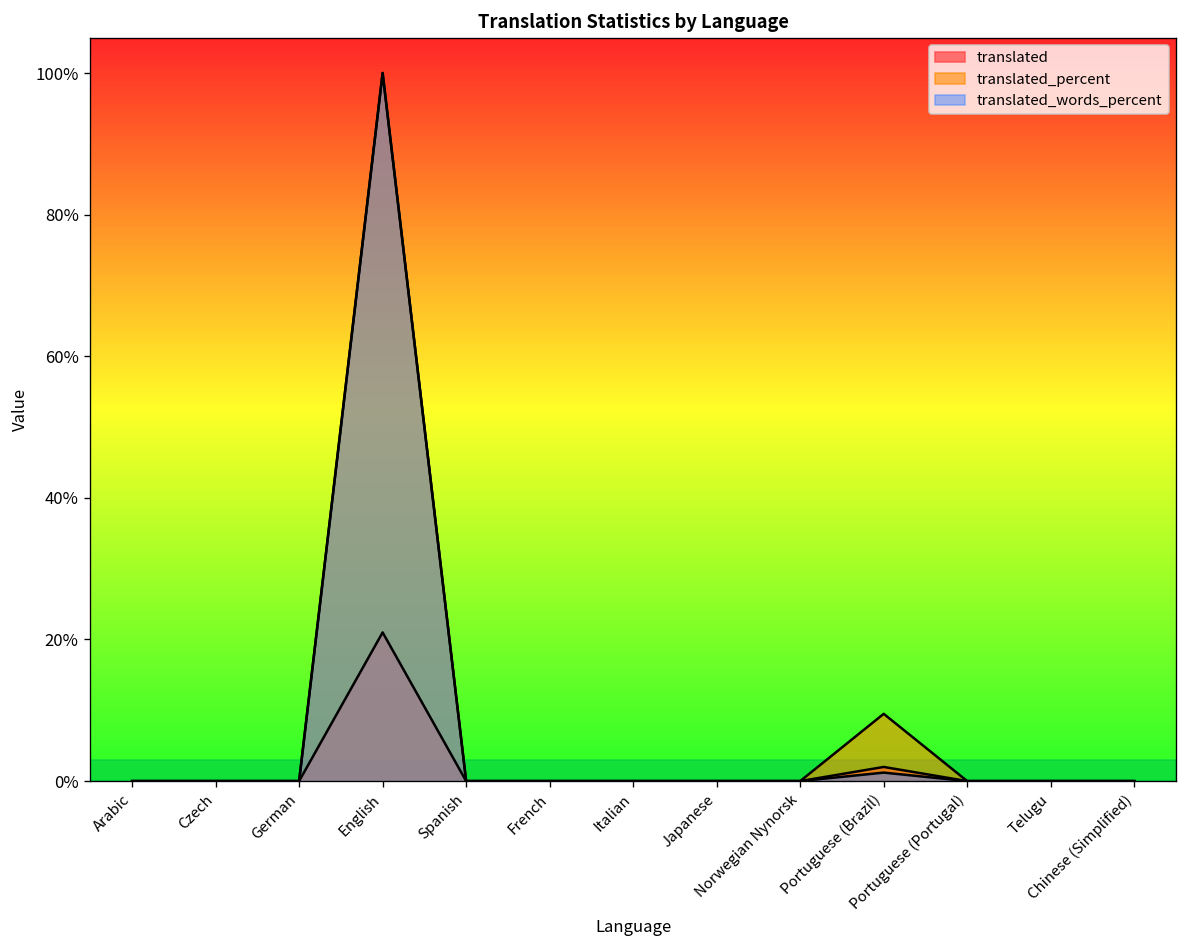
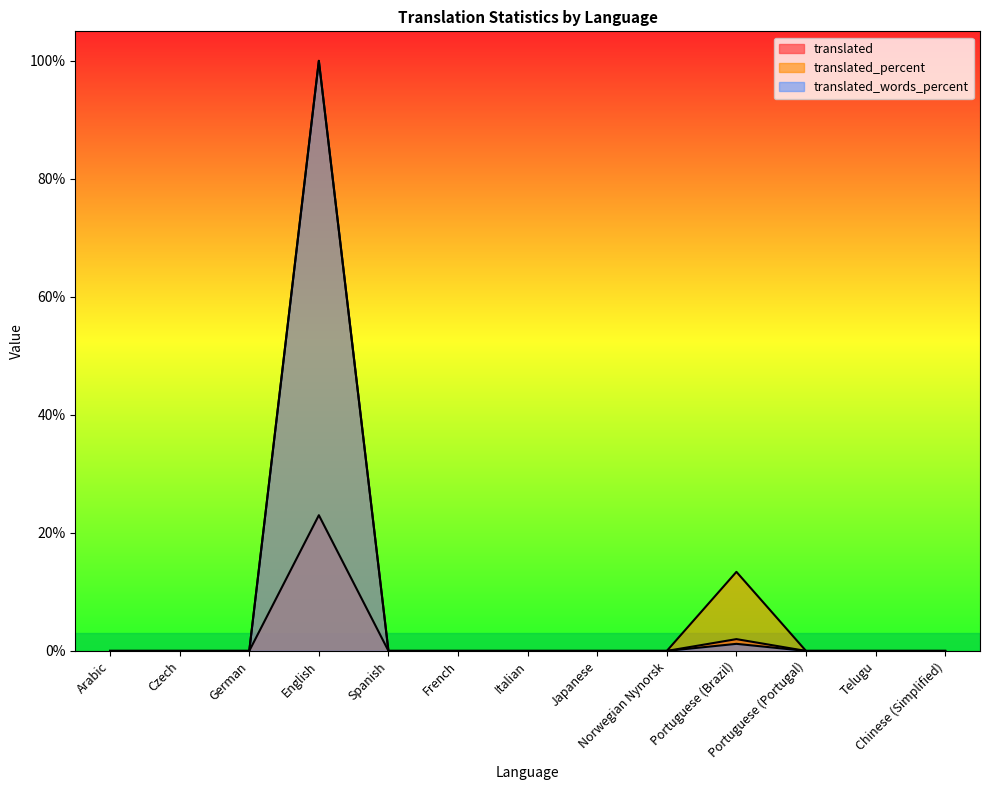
translated, English: 21% -> 23%
translated_percent, Portuguese (Brazil): 10% -> 13%
